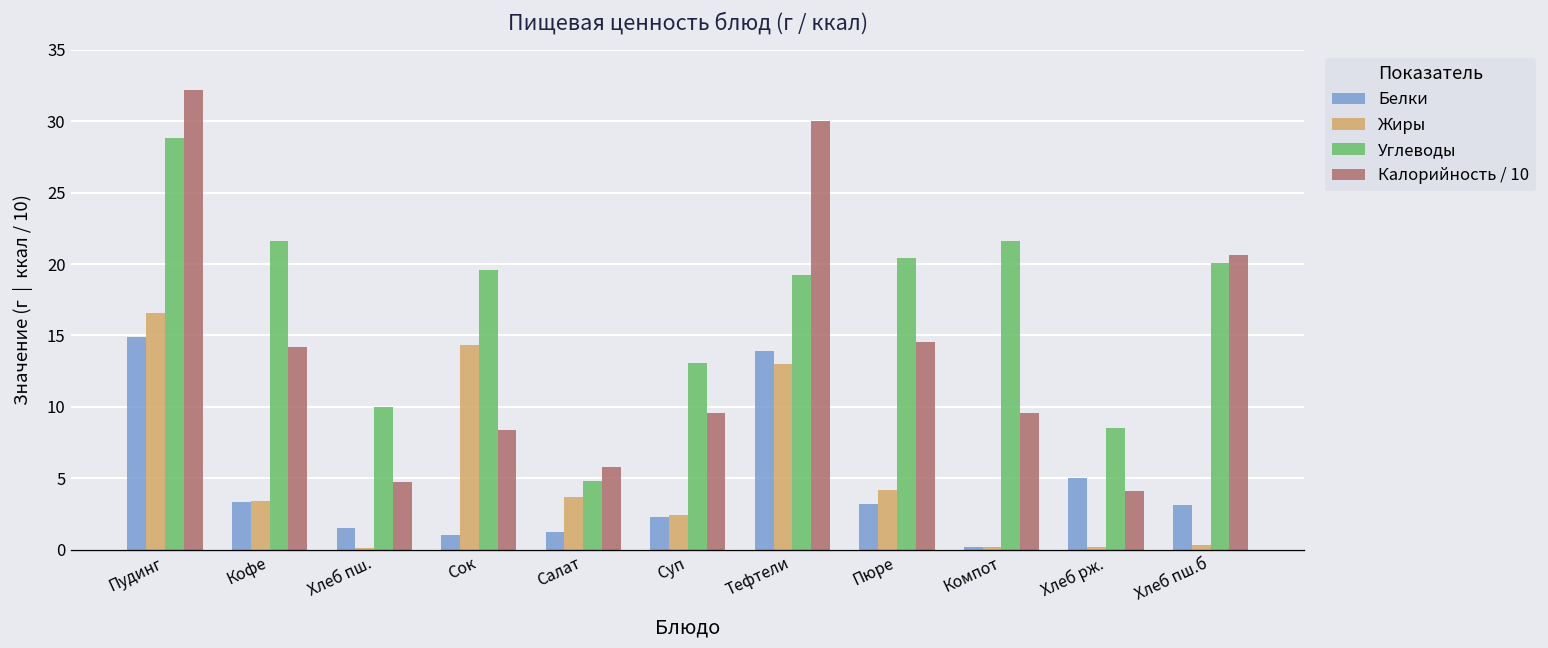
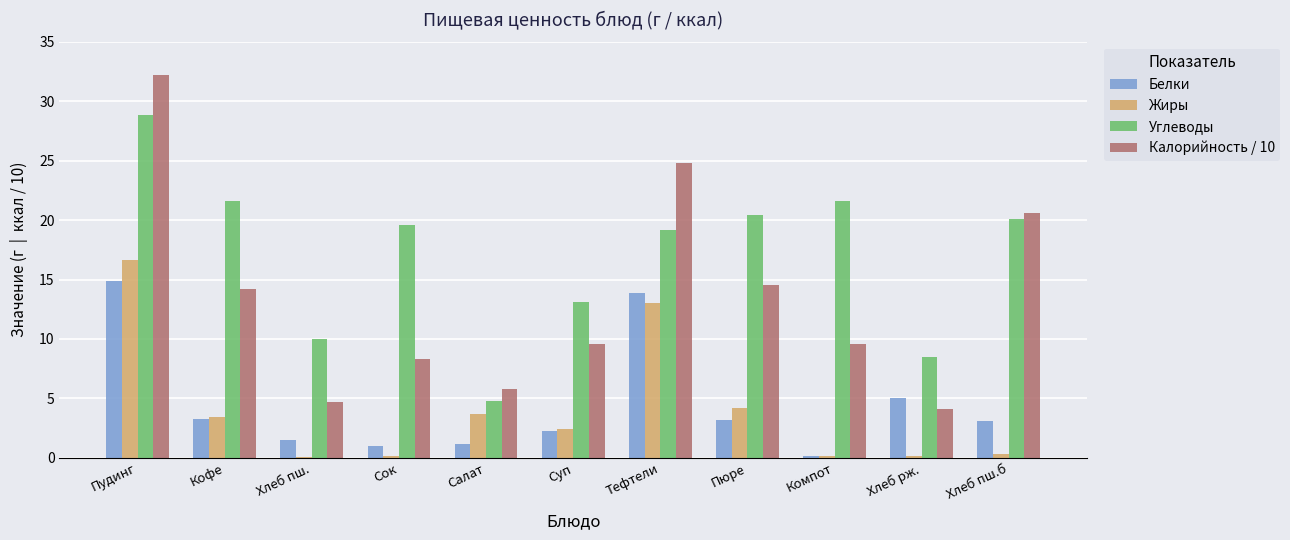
Жиры, Сок: 14.3 -> 0.2
Калорийность / 10, Тефтели: 30.0 -> 24.8
